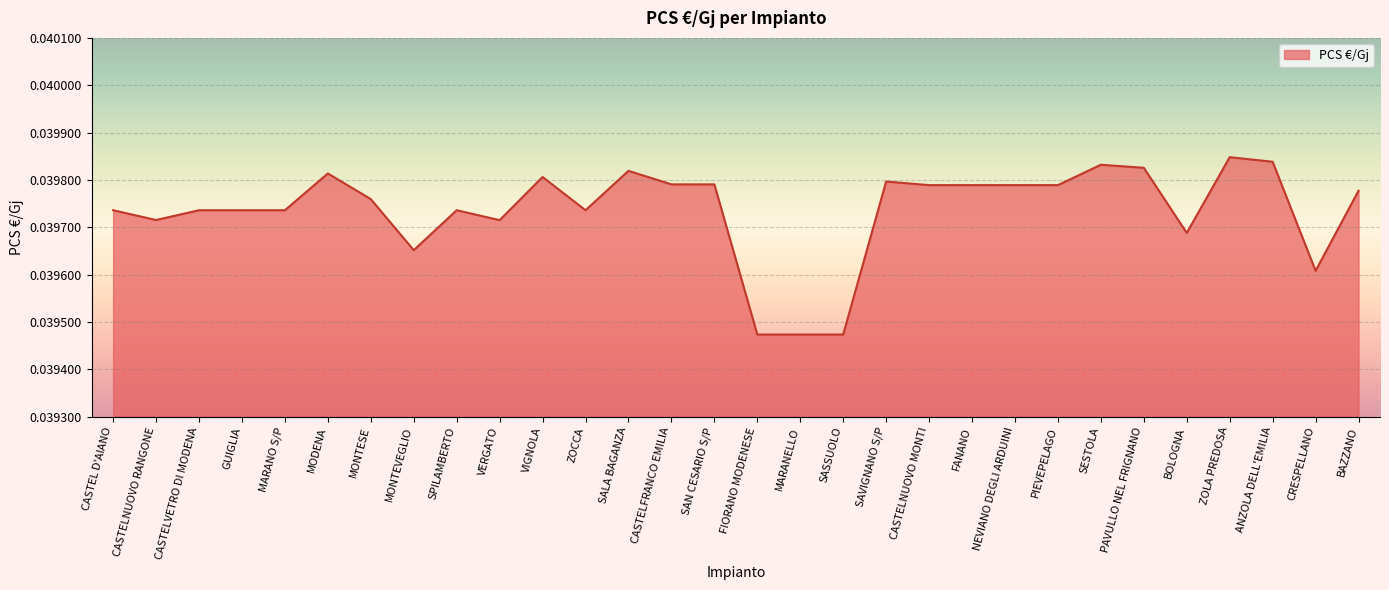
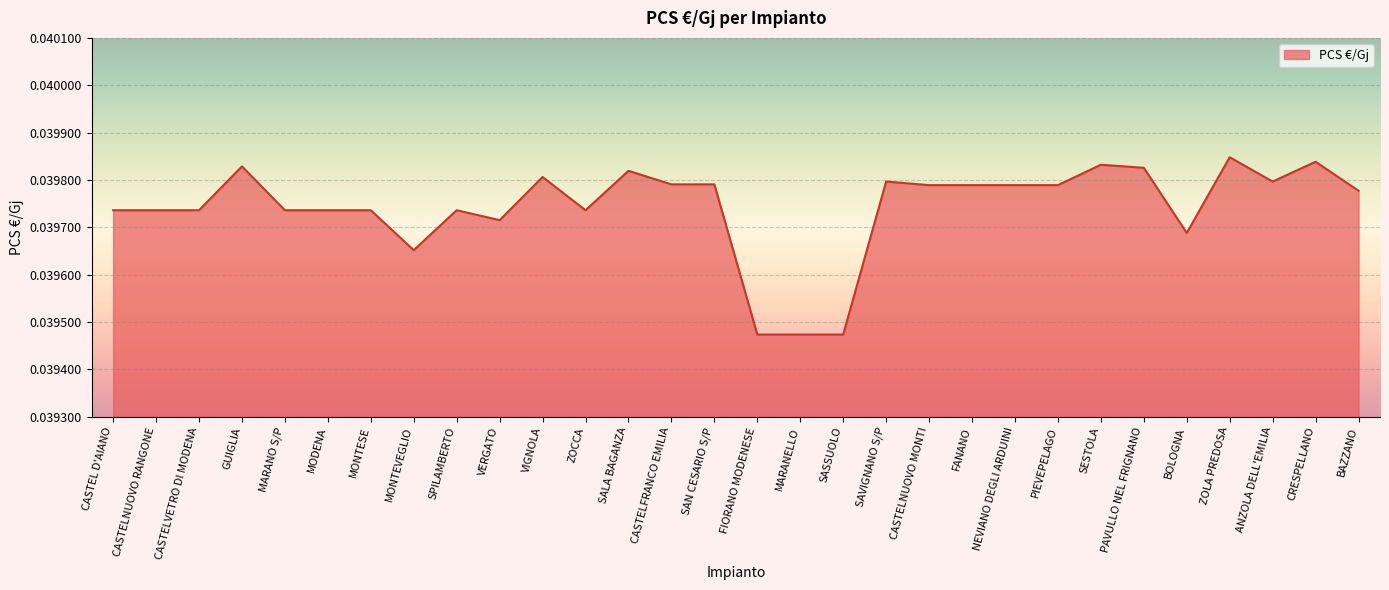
CASTELNUOVO RANGONE: 0.03972 -> 0.03974
GUIGLIA: 0.03974 -> 0.03983
MODENA: 0.03981 -> 0.03974
MONTESE: 0.03976 -> 0.03974
ANZOLA DELL'EMILIA: 0.03984 -> 0.03980
CRESPELLANO: 0.03961 -> 0.03984
